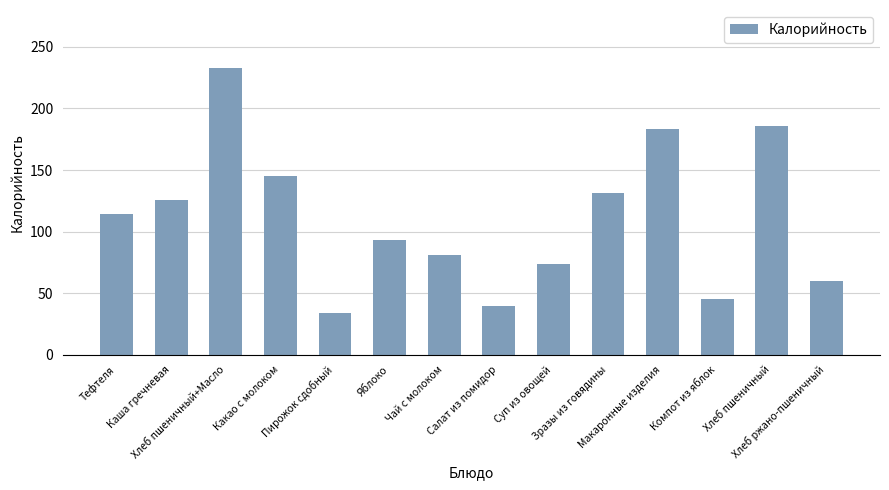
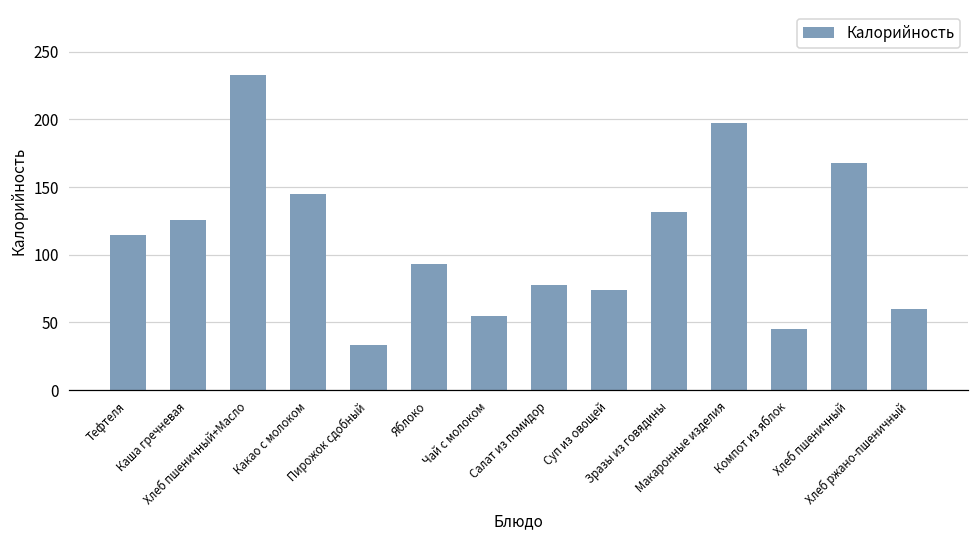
Чай с молоком: 81 -> 54
Салат из помидор: 40 -> 78
Макаронные изделия: 183 -> 198
Хлеб пшеничный: 186 -> 168
